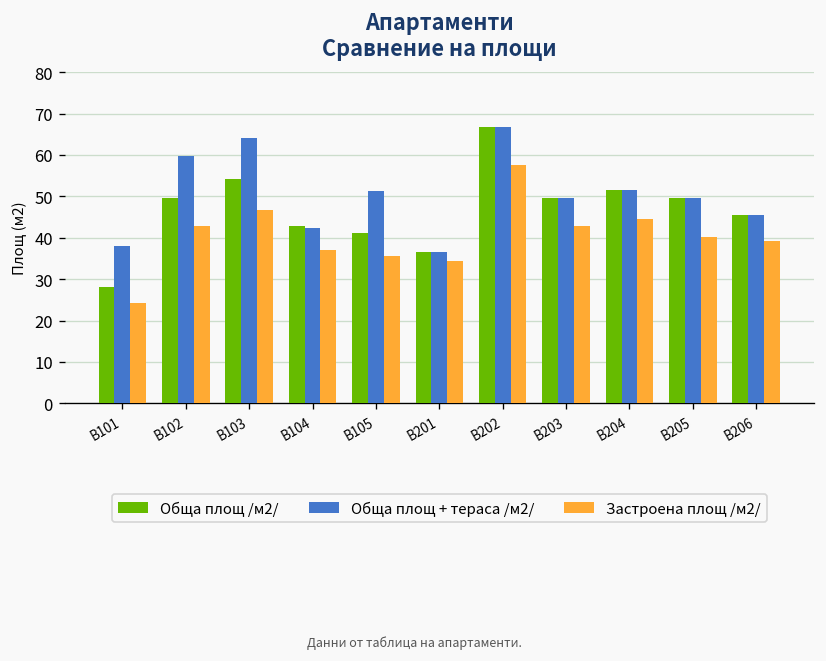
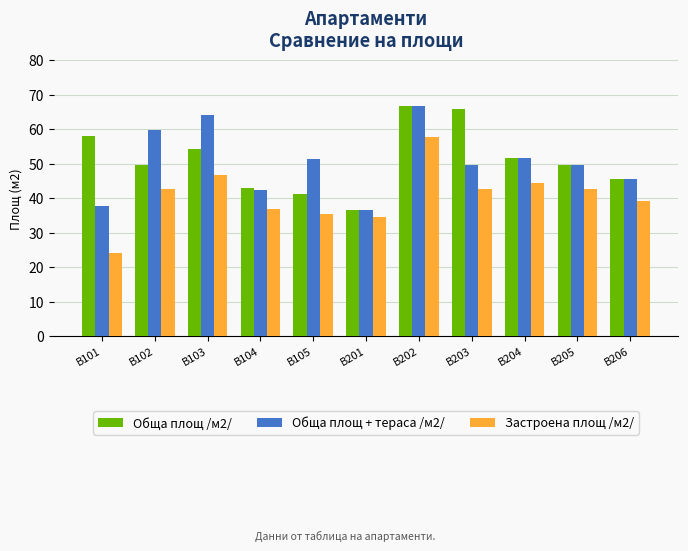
Обща площ /м2/, В101: 28 -> 58
Обща площ /м2/, В203: 50 -> 66
Застроена площ /м2/, В205: 40 -> 43
